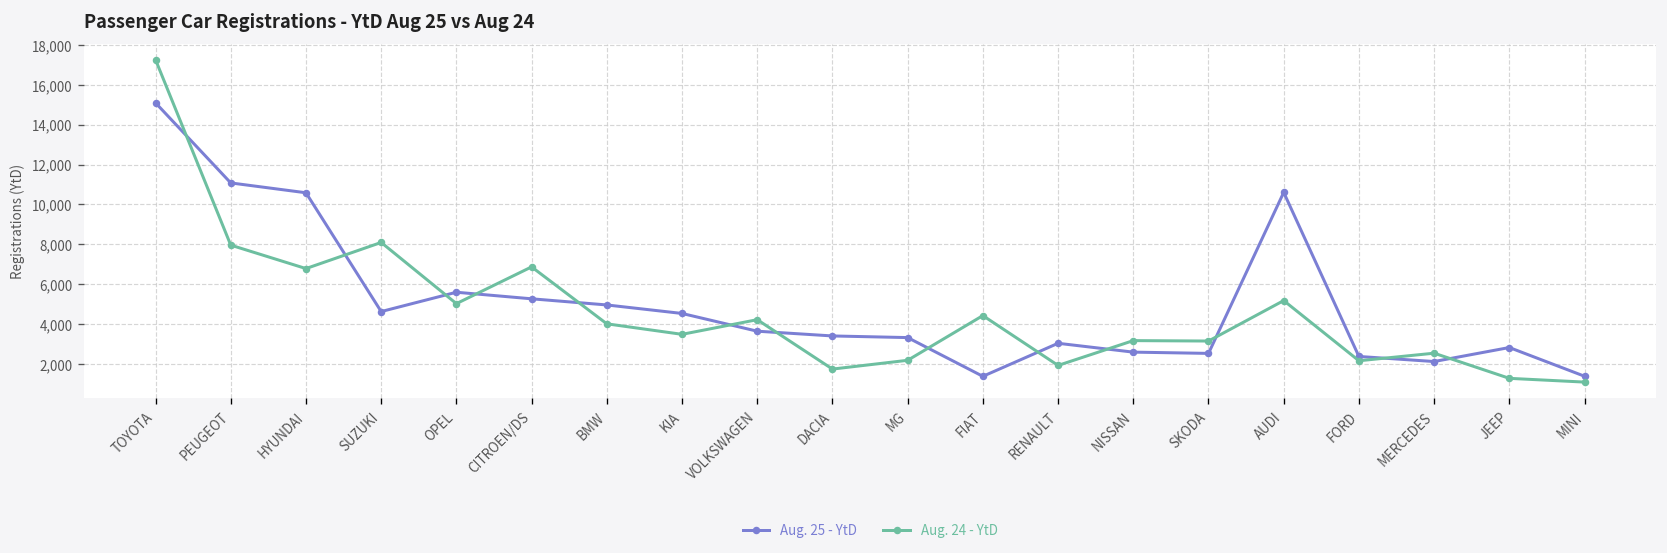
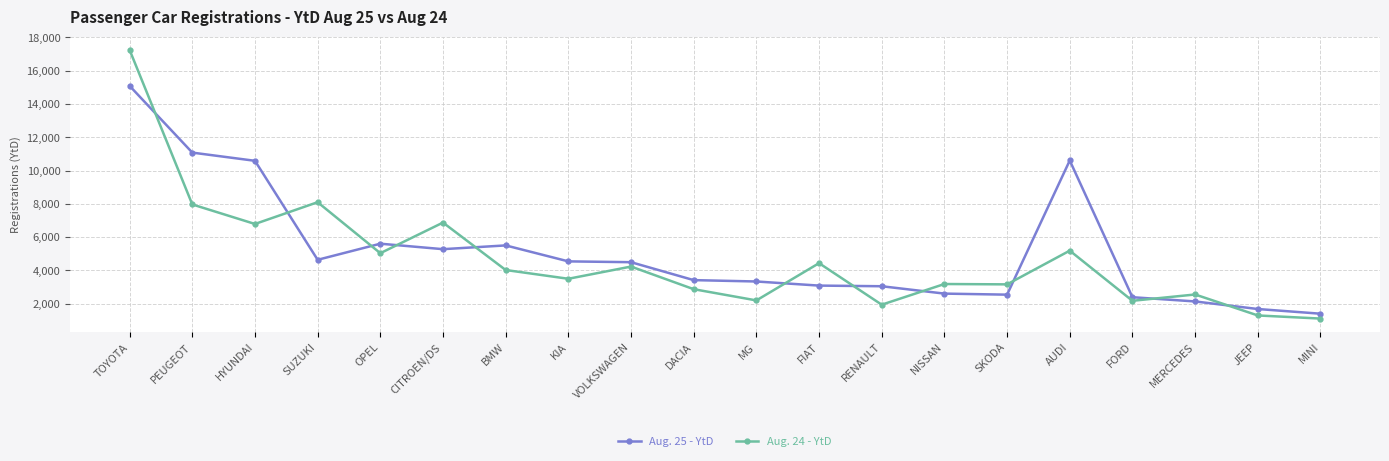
Aug. 25 - YtD, BMW: 5,000 -> 5,500
Aug. 25 - YtD, VOLKSWAGEN: 3,700 -> 4,500
Aug. 24 - YtD, DACIA: 1,800 -> 2,900
Aug. 25 - YtD, FIAT: 1,400 -> 3,100
Aug. 25 - YtD, JEEP: 2,800 -> 1,700
